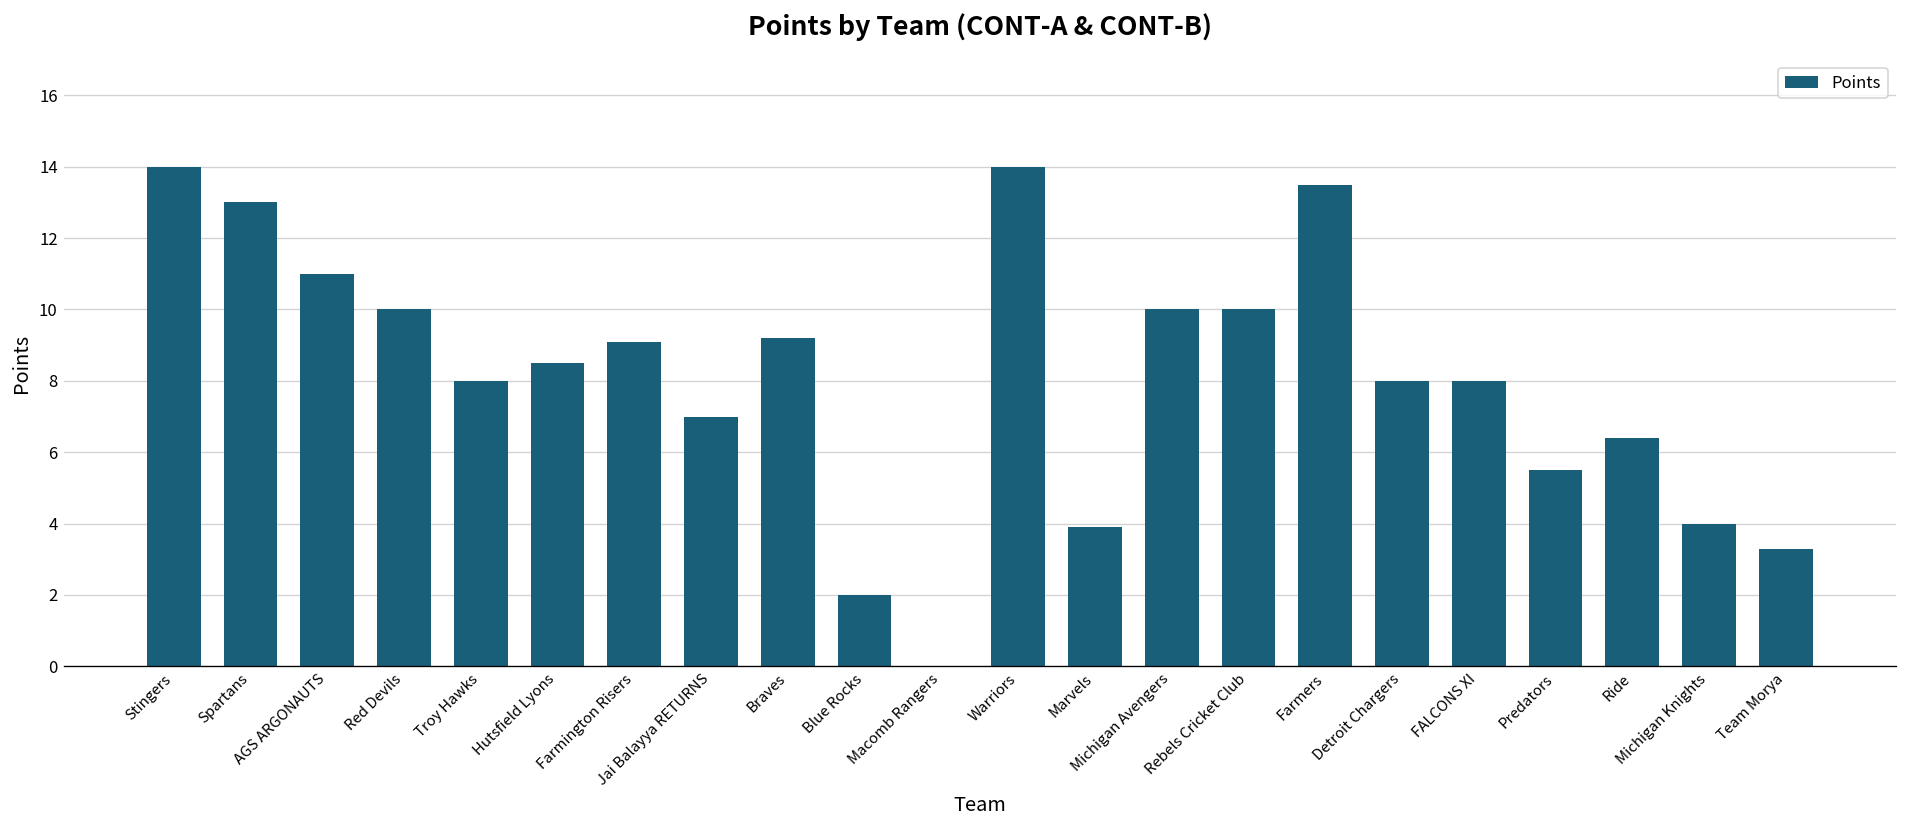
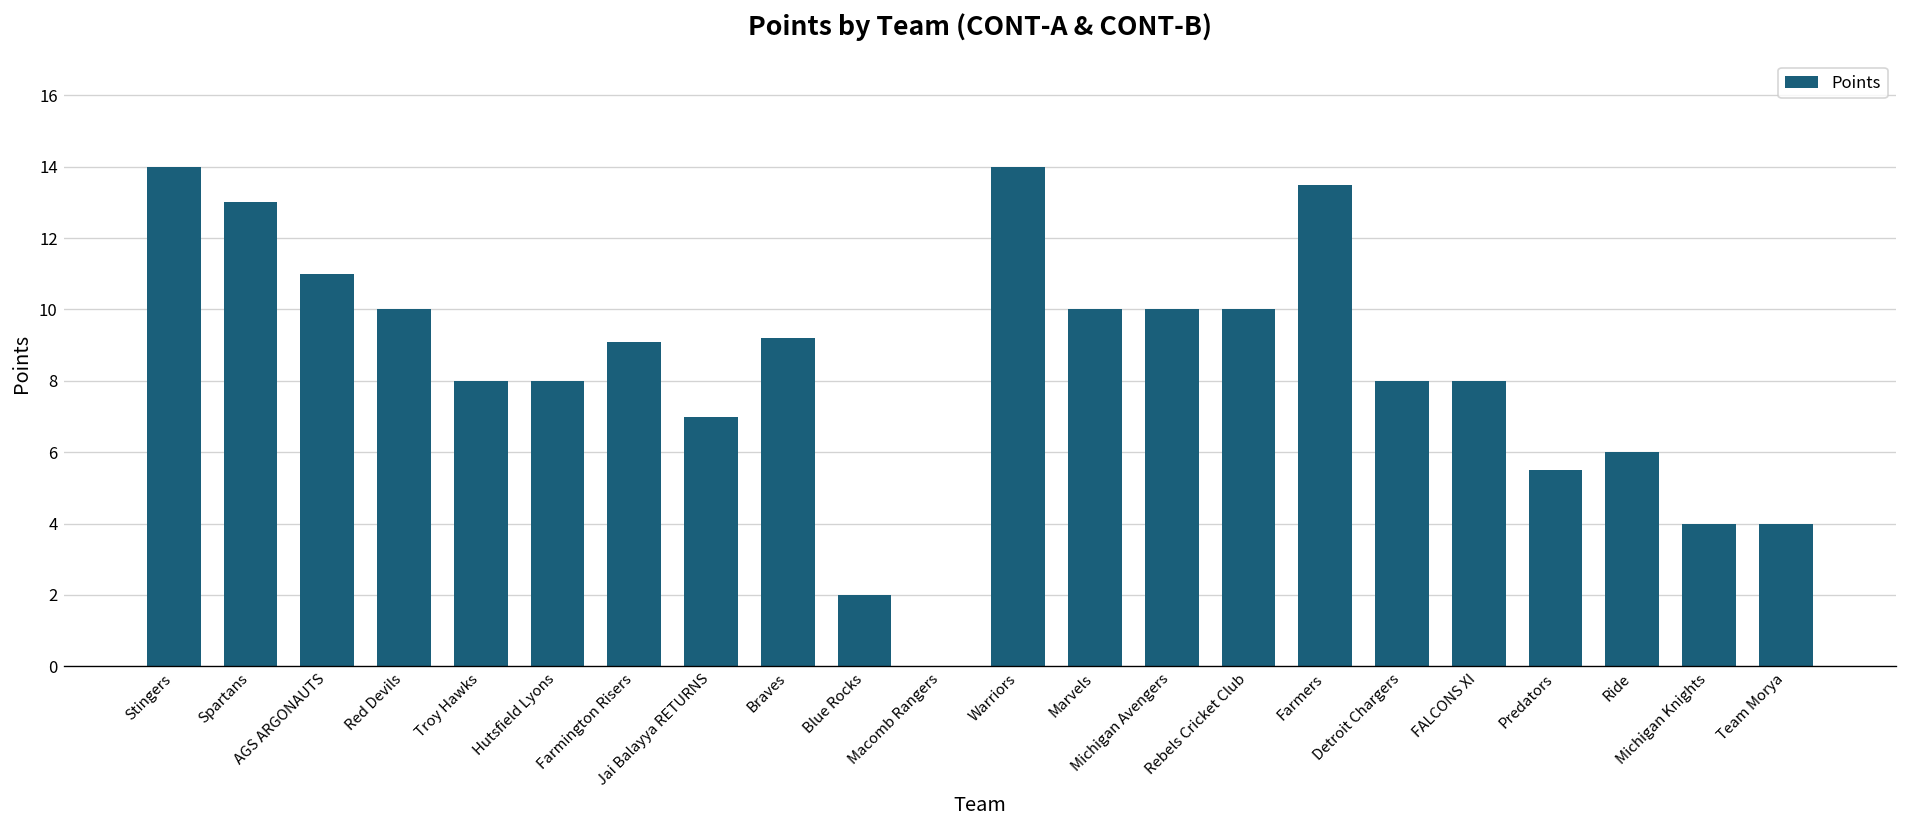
Hutsfield Lyons: 8.5 -> 8.0
Marvels: 3.9 -> 10.0
Ride: 6.4 -> 6.0
Team Morya: 3.3 -> 4.0
